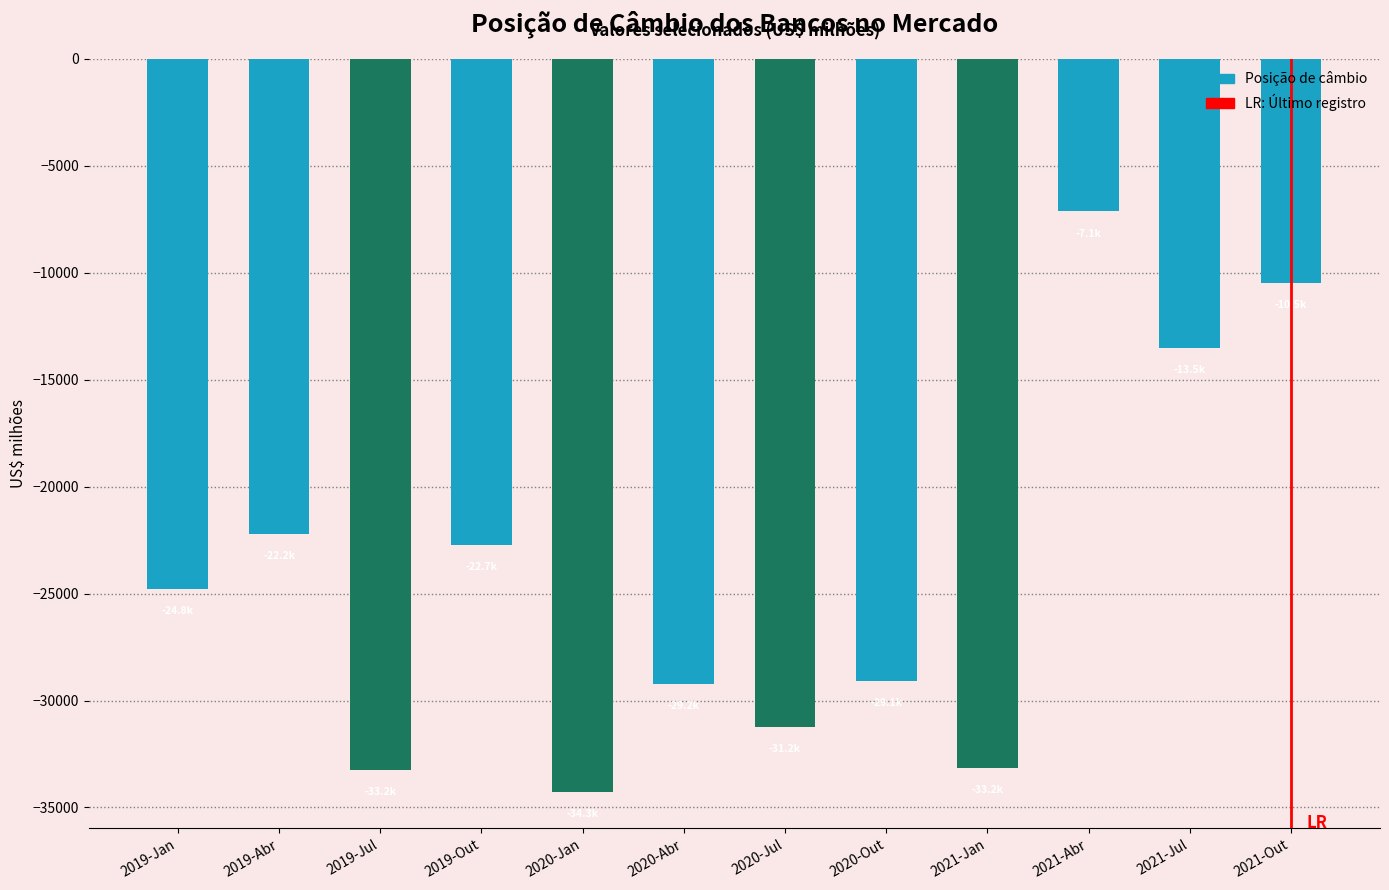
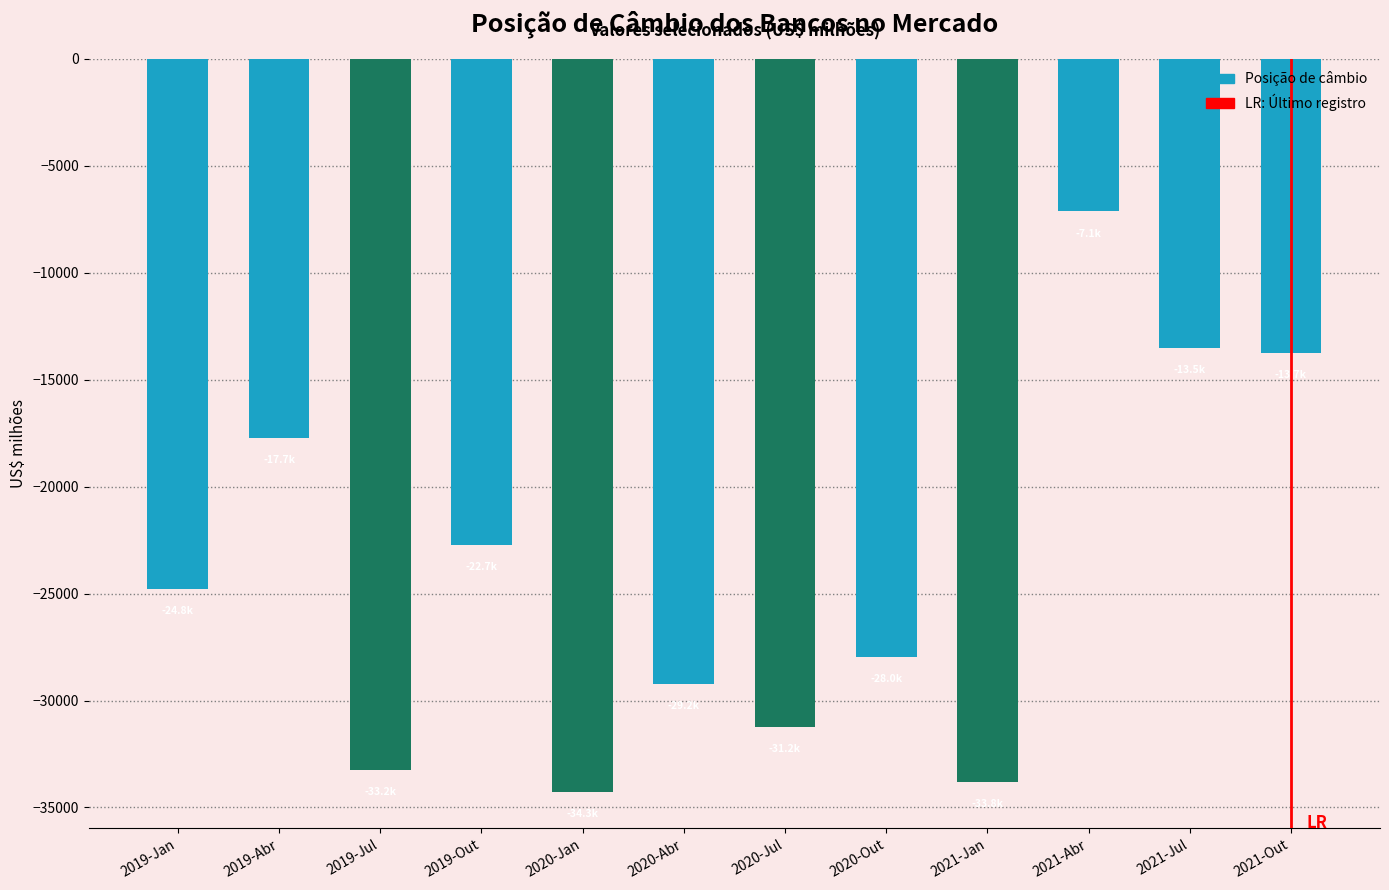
2019-Abr: -22200 -> -17700
2020-Out: -29100 -> -28000
2021-Jan: -33200 -> -33800
2021-Out: -10500 -> -13700
